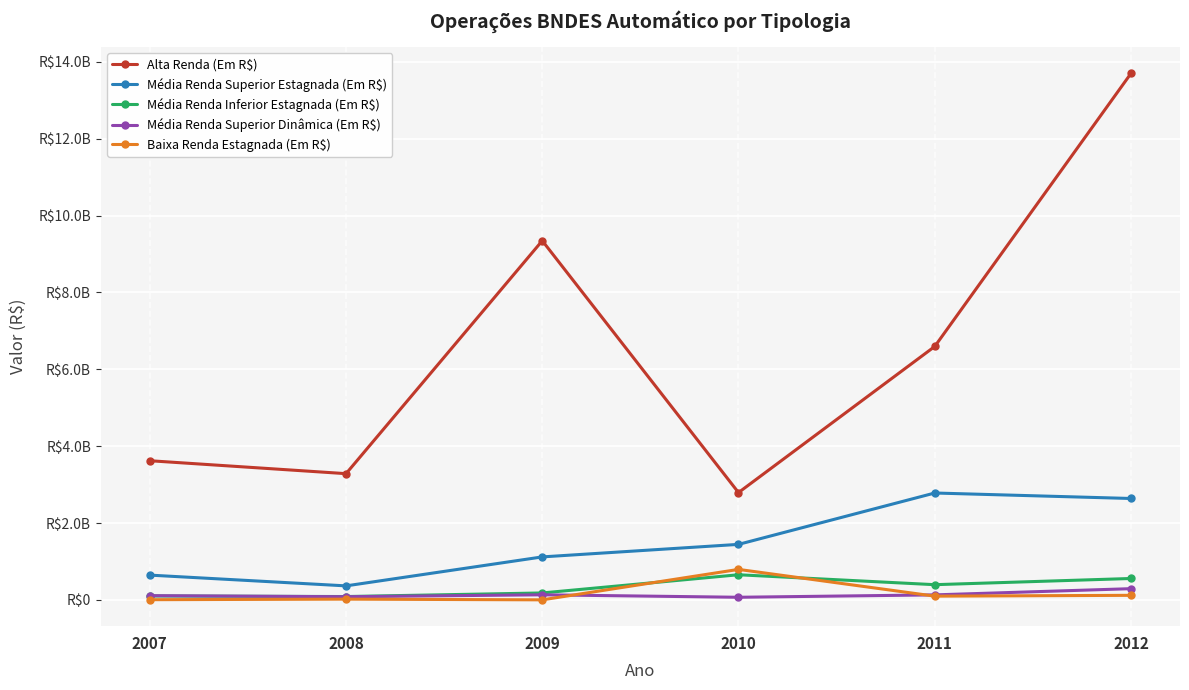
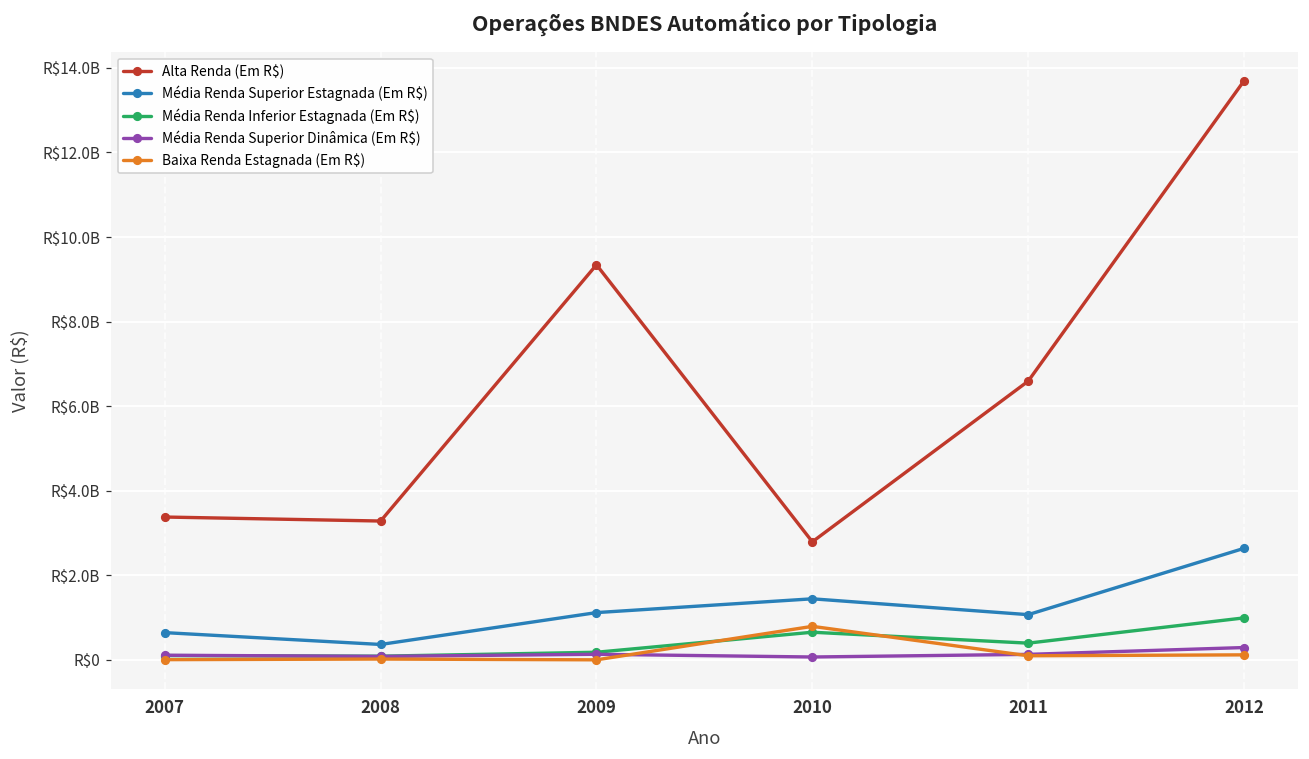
Alta Renda (Em R$), 2007: R$3600000000 -> R$3400000000
Média Renda Superior Estagnada (Em R$), 2011: R$2800000000 -> R$1100000000
Média Renda Inferior Estagnada (Em R$), 2012: R$600000000 -> R$1000000000
